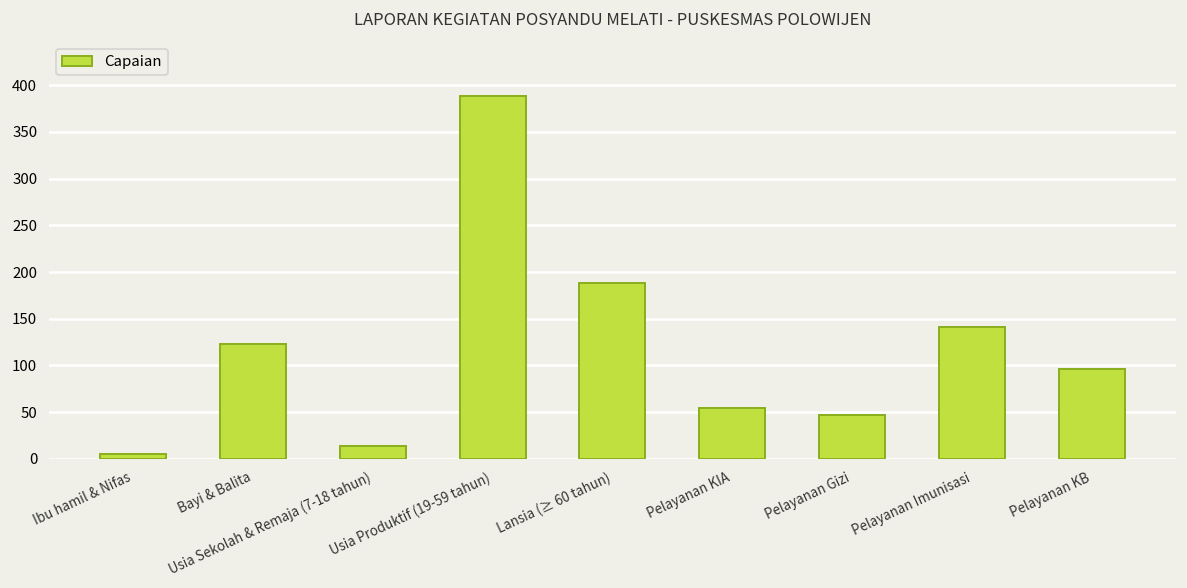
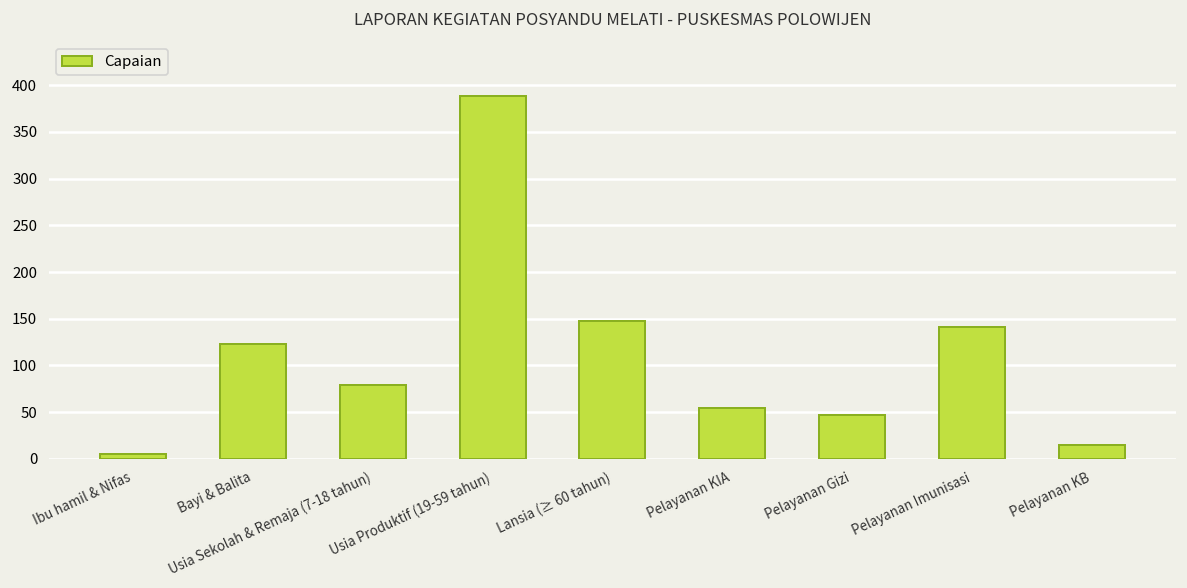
Usia Sekolah & Remaja (7-18 tahun): 10 -> 80
Lansia (≥ 60 tahun): 190 -> 150
Pelayanan KB: 100 -> 20
